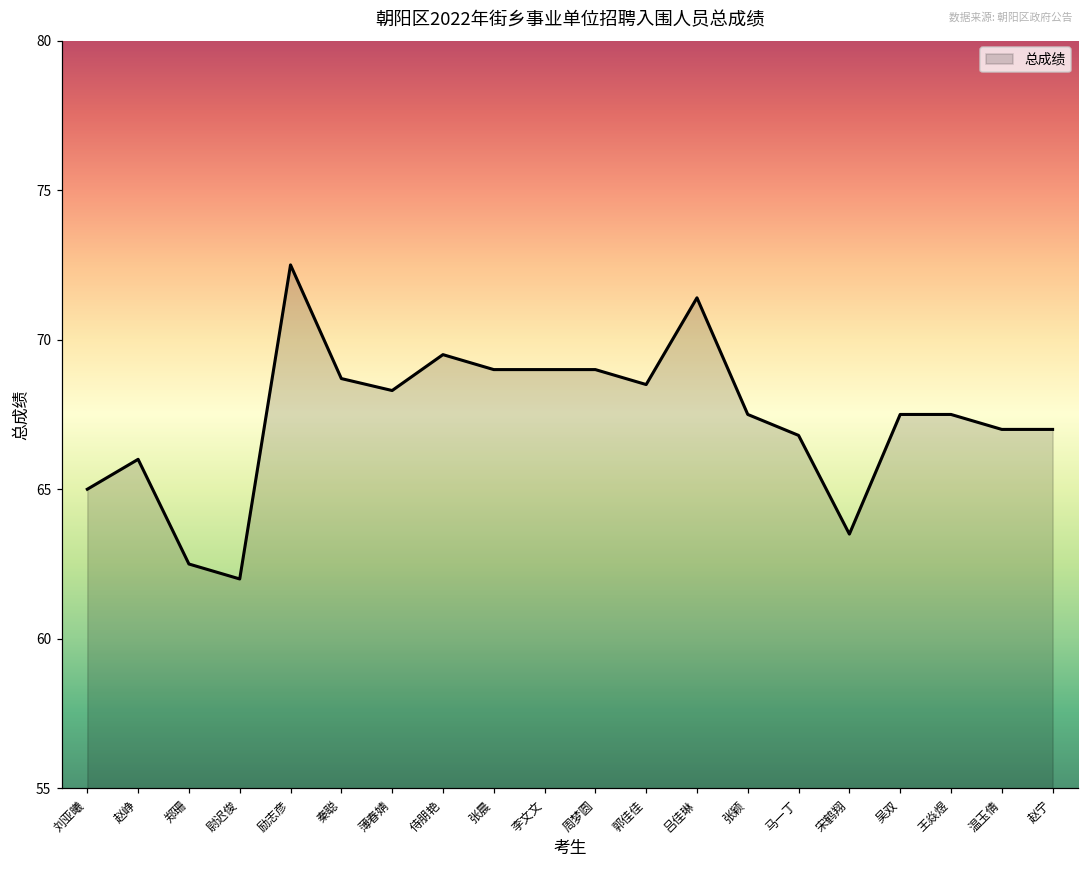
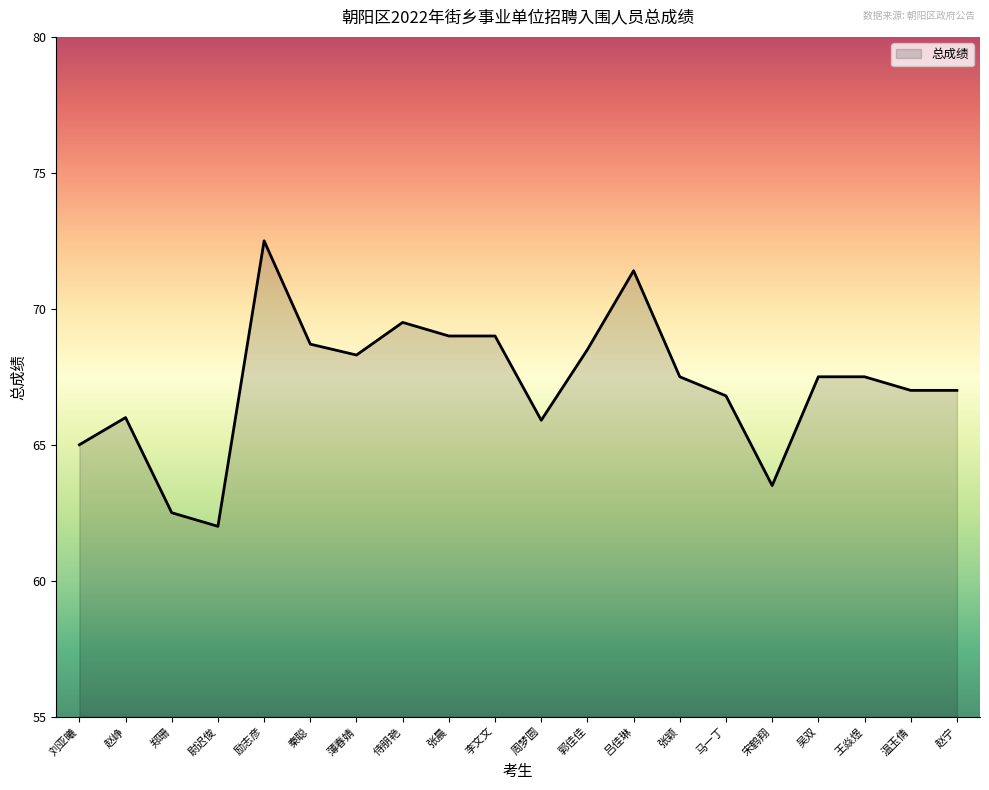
周梦圆: 69.0 -> 65.9
